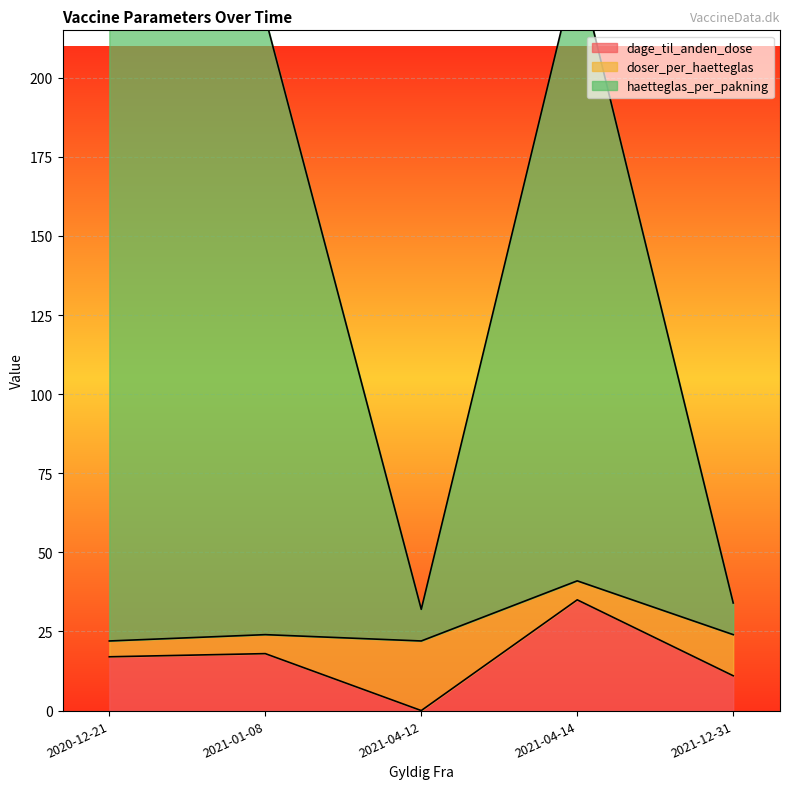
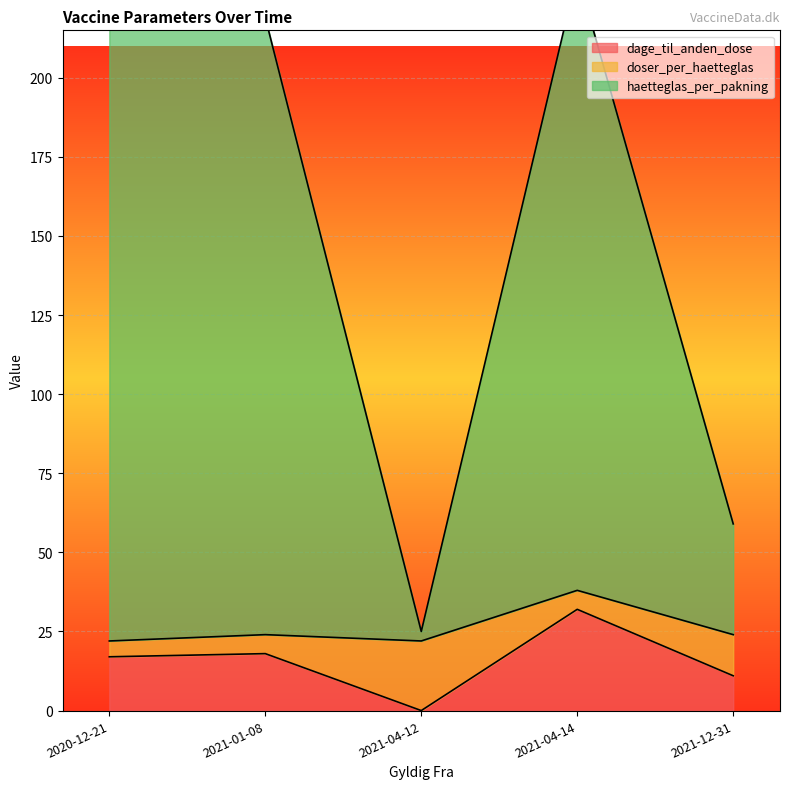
haetteglas_per_pakning, 2021-04-12: 10 -> 3
dage_til_anden_dose, 2021-04-14: 35 -> 32
haetteglas_per_pakning, 2021-12-31: 10 -> 35
